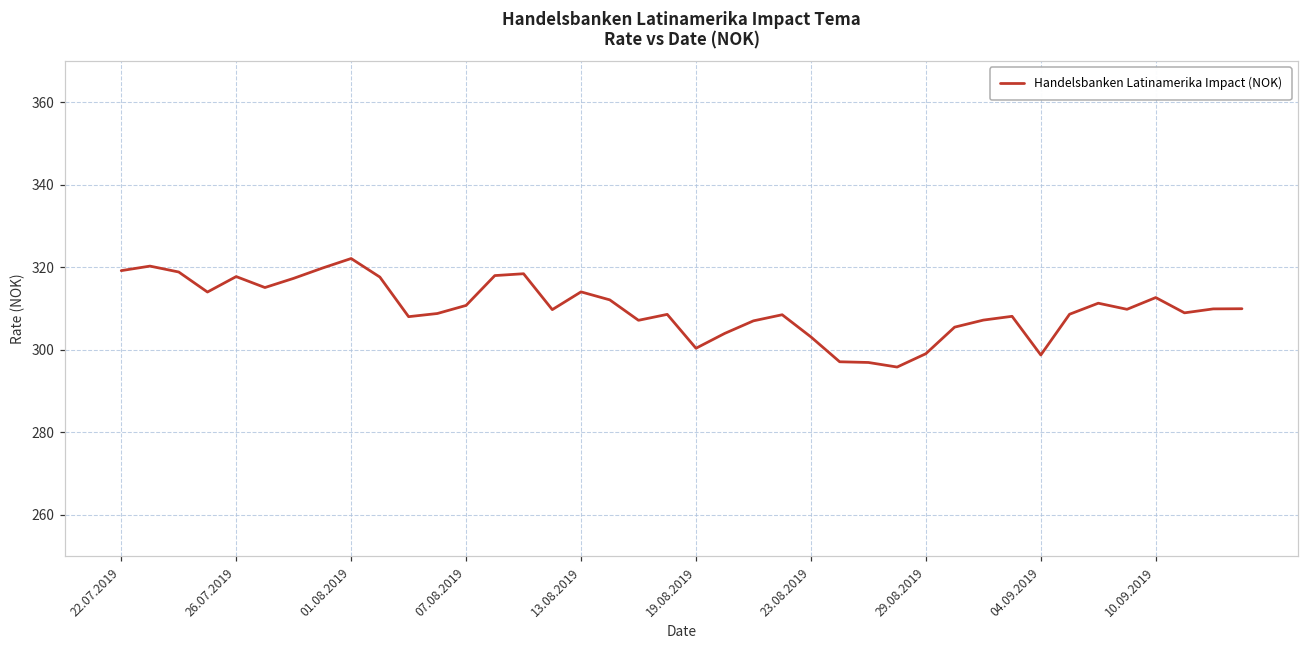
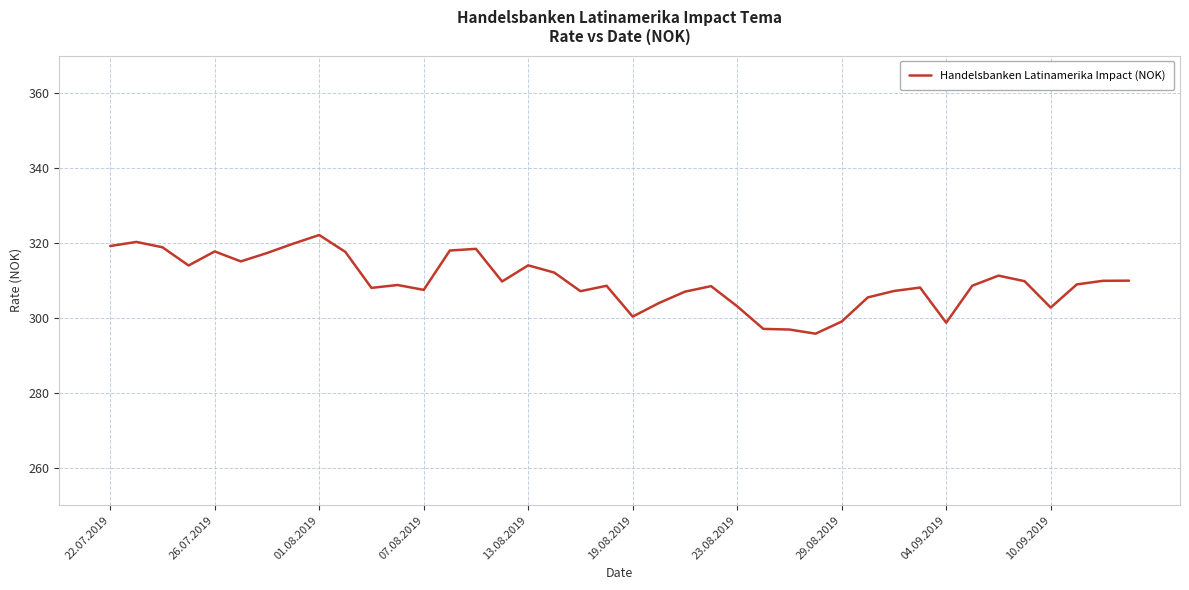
07.08.2019: 311 -> 307
10.09.2019: 313 -> 303
